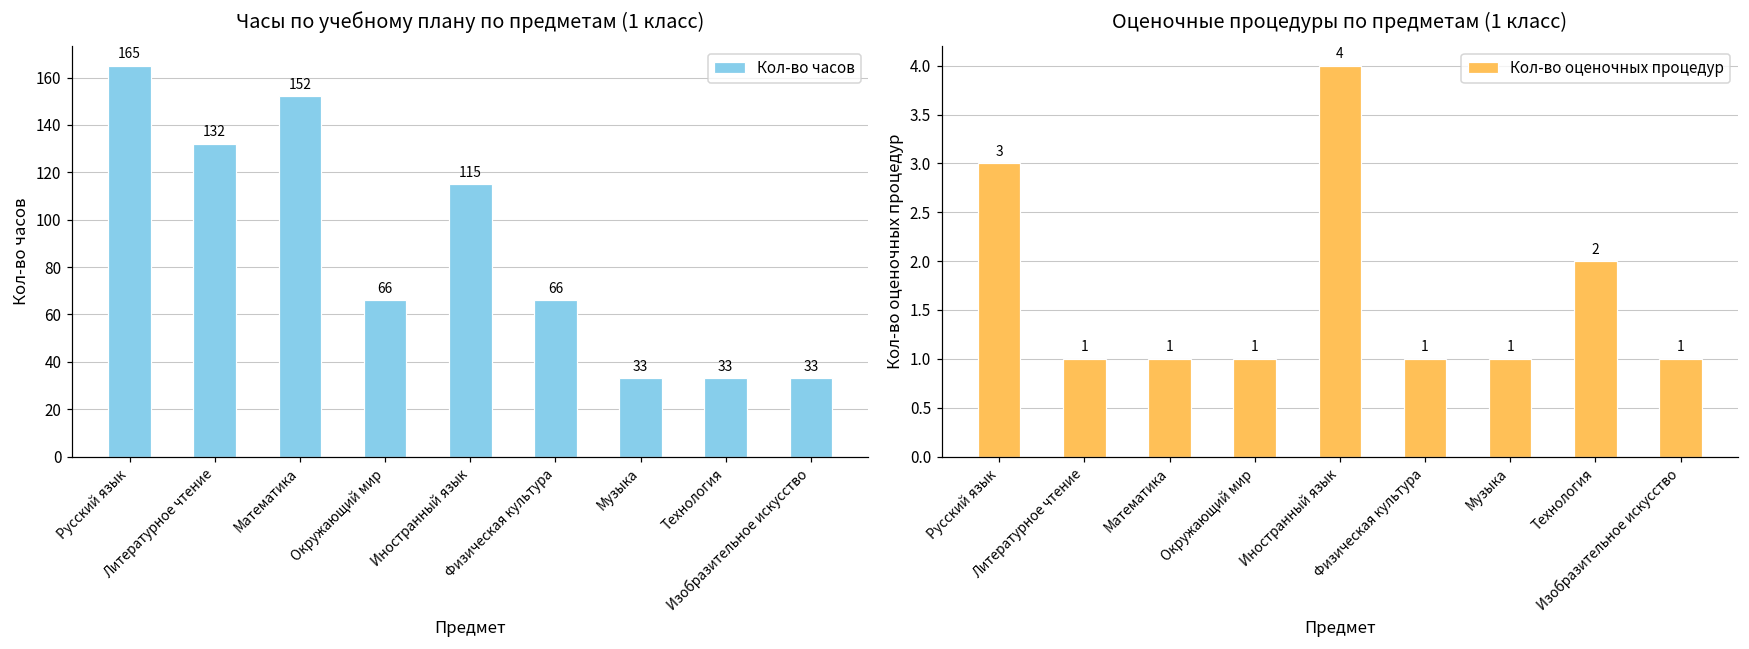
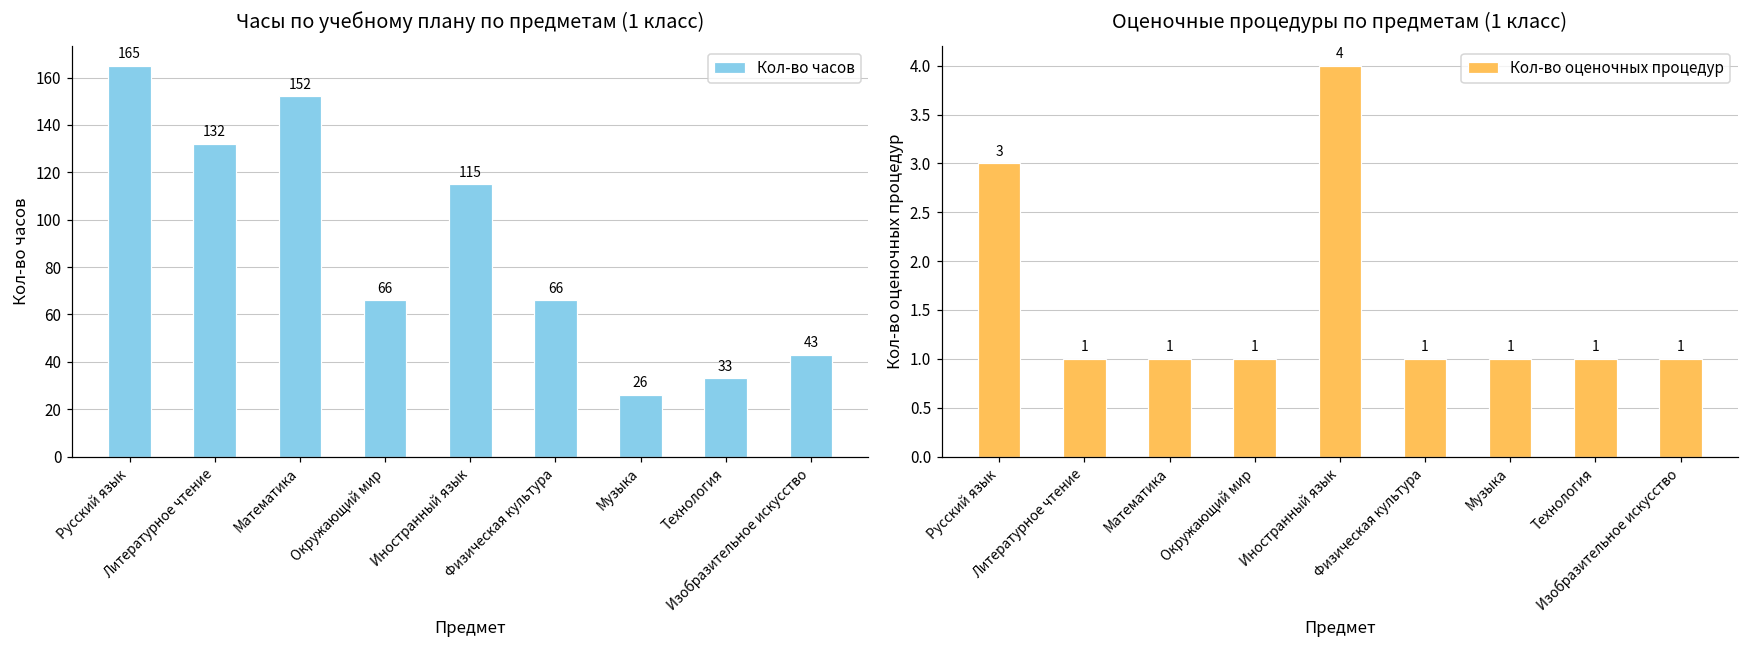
Часы по учебному плану по предметам (1 класс), Музыка: 33 -> 26
Часы по учебному плану по предметам (1 класс), Изобразительное искусство: 33 -> 43
Оценочные процедуры по предметам (1 класс), Технология: 2 -> 1
